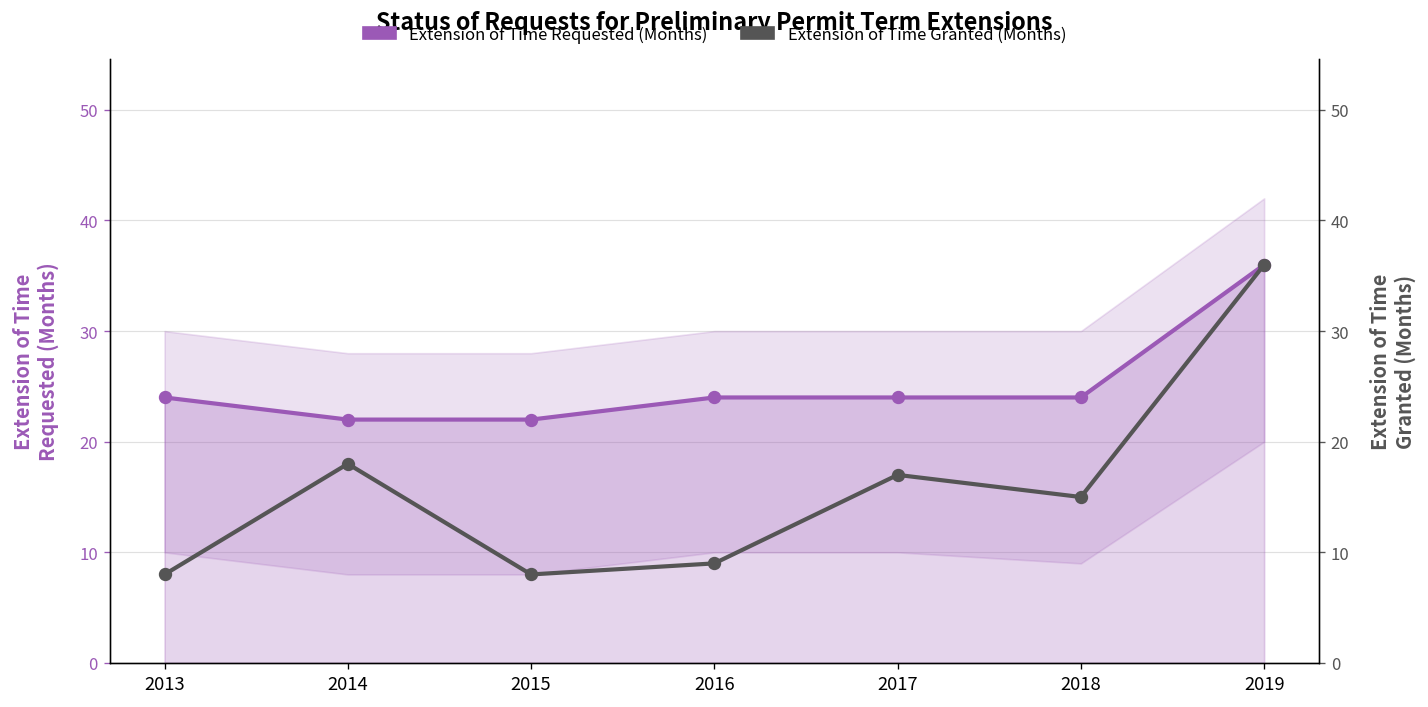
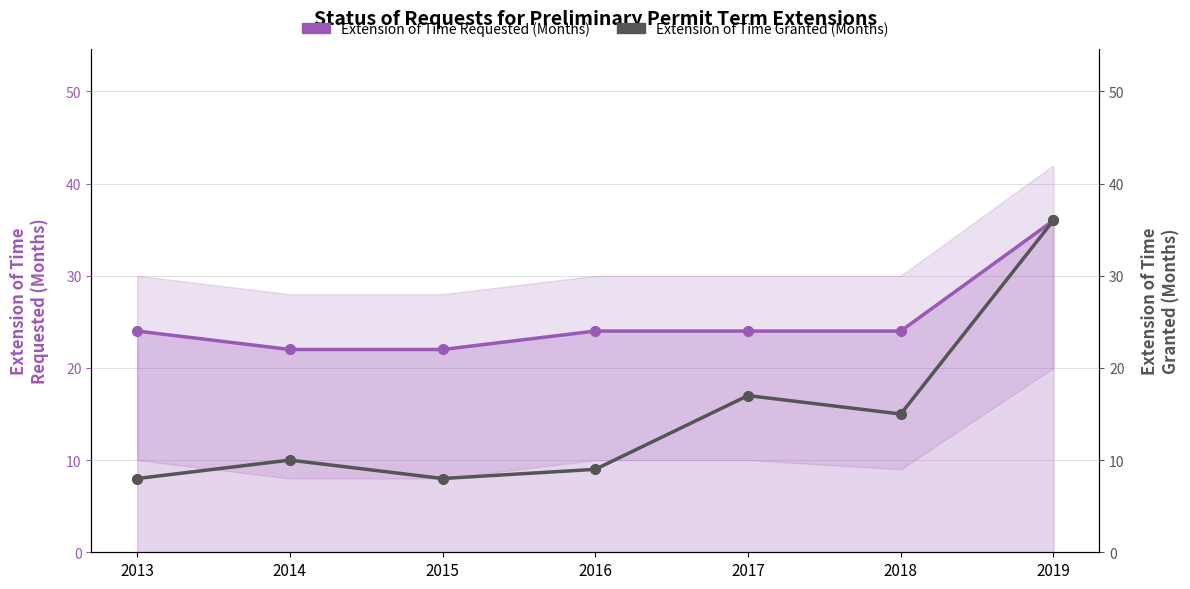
Extension of Time Granted (Months), 2014: 18 -> 10
